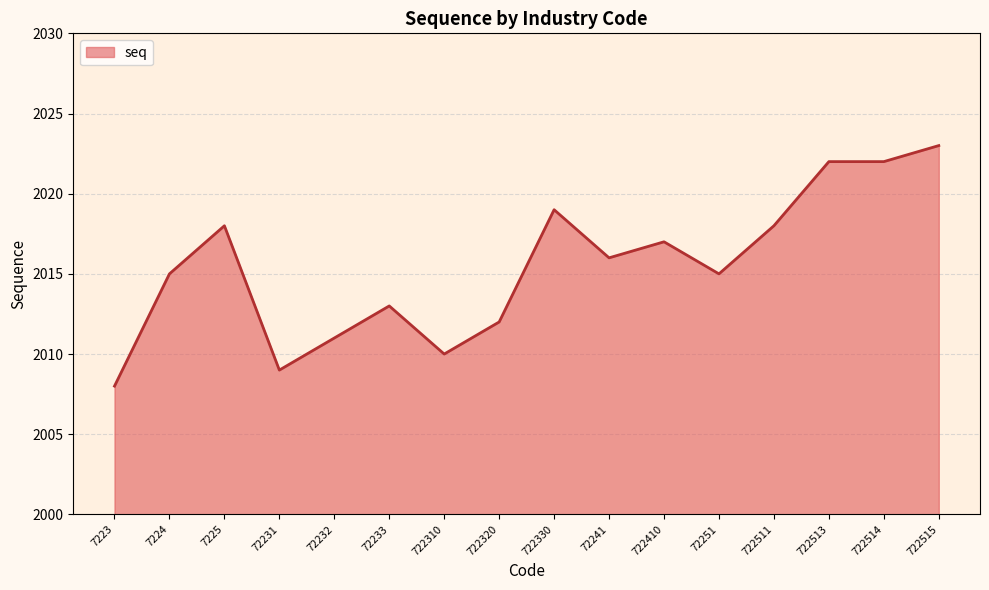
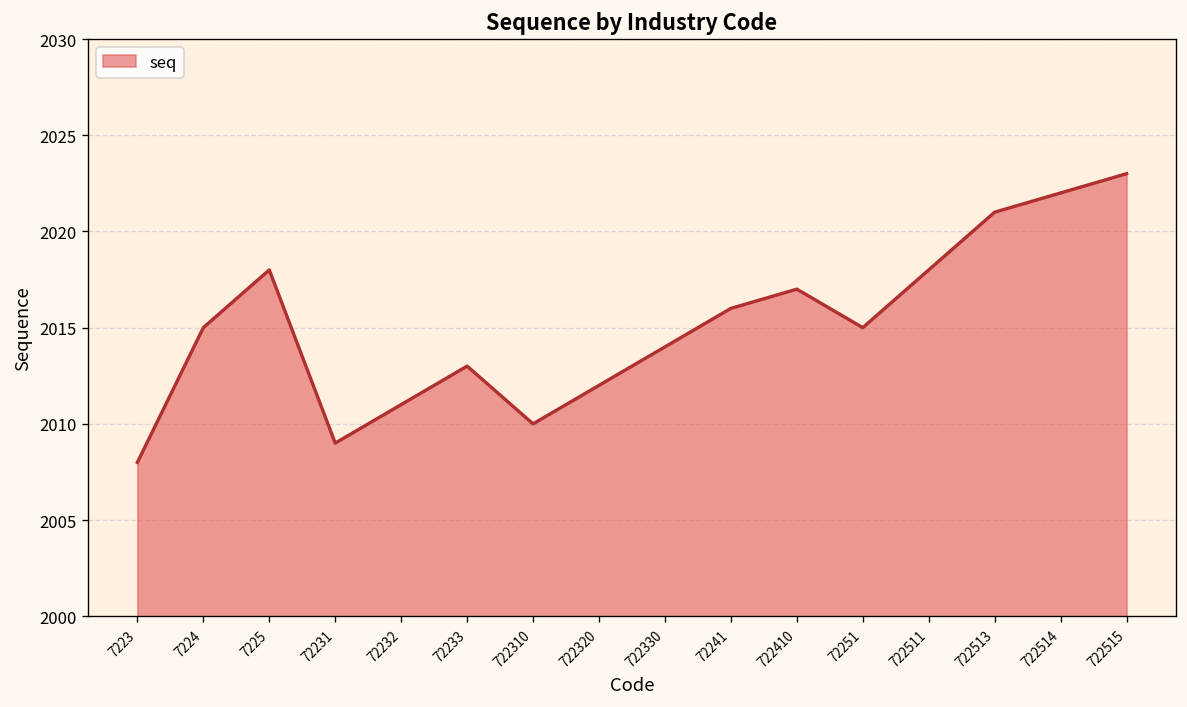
722330: 2019 -> 2014
722513: 2022 -> 2021
